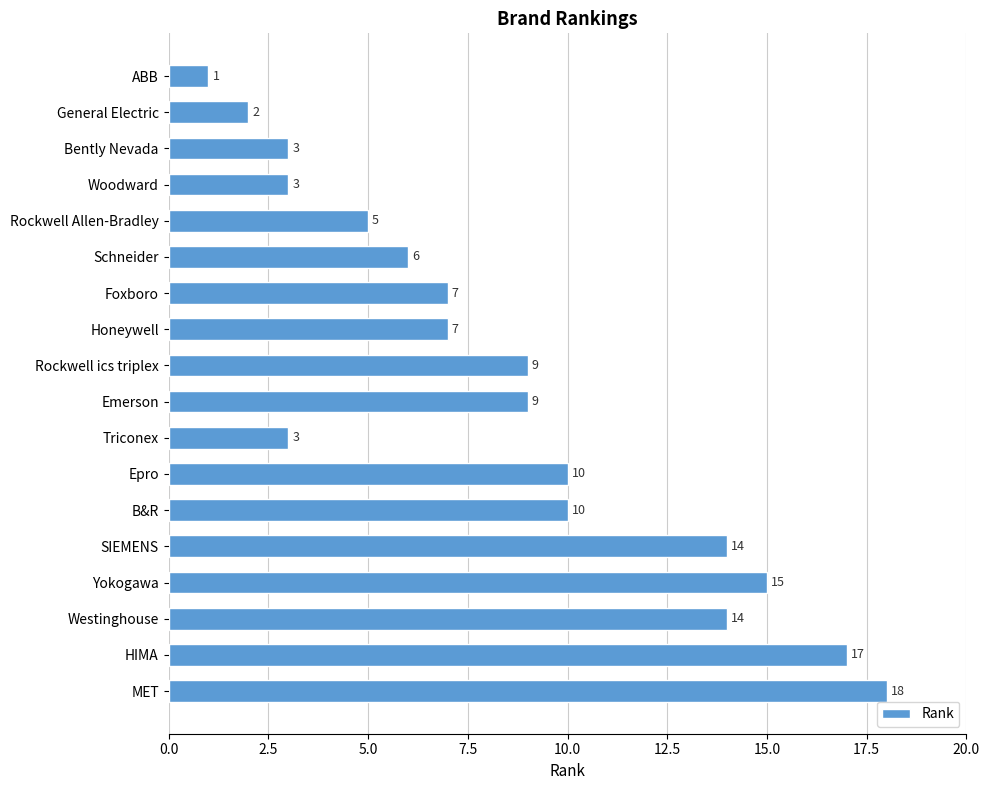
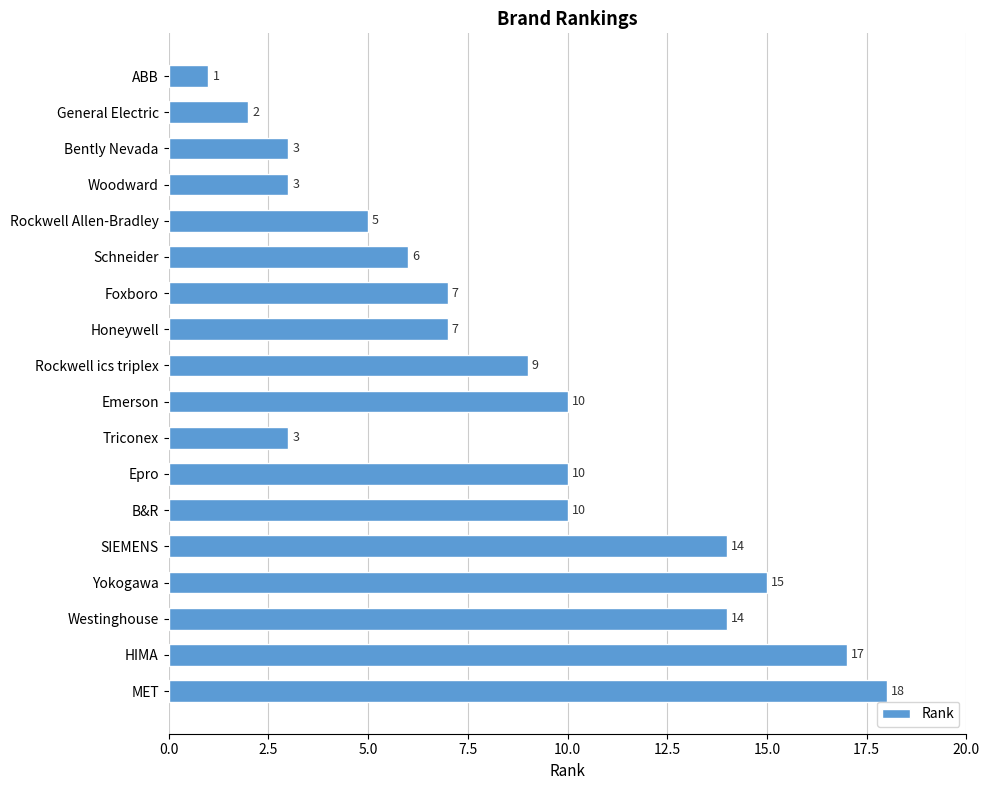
Emerson: 9 -> 10
